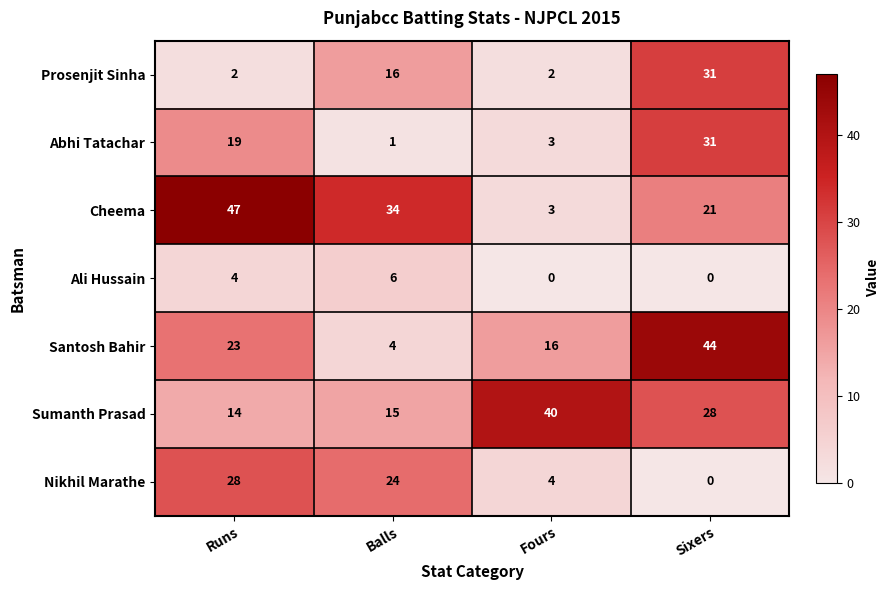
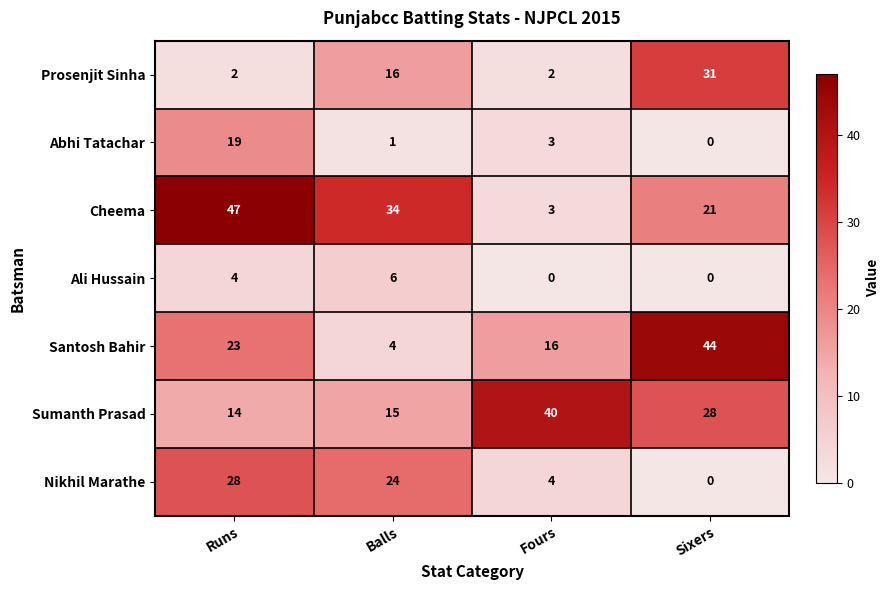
Abhi Tatachar, Sixers: 31 -> 0
